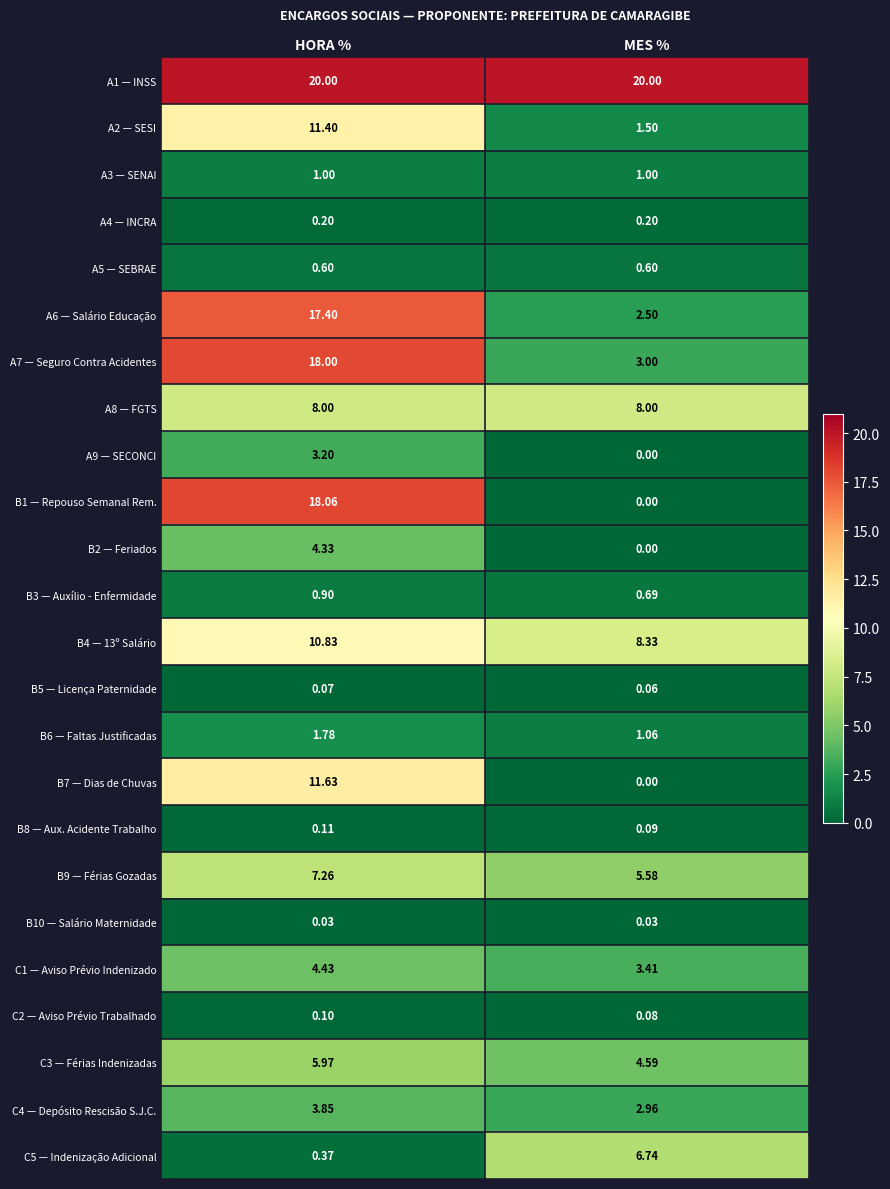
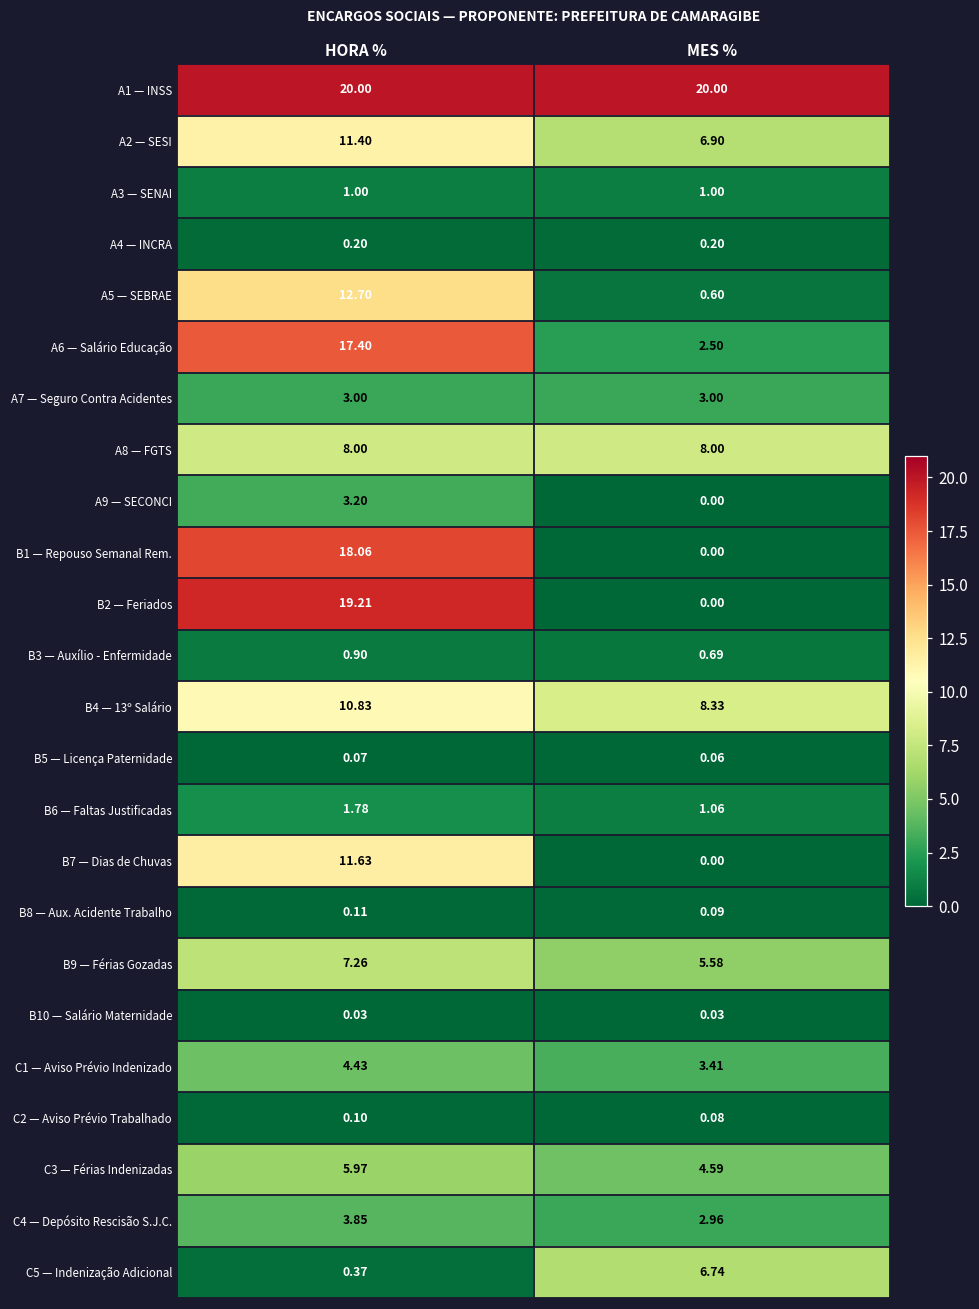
A2 — SESI, MES %: 1.50 -> 6.90
A5 — SEBRAE, HORA %: 0.60 -> 12.70
A7 — Seguro Contra Acidentes, HORA %: 18.00 -> 3.00
B2 — Feriados, HORA %: 4.33 -> 19.21
